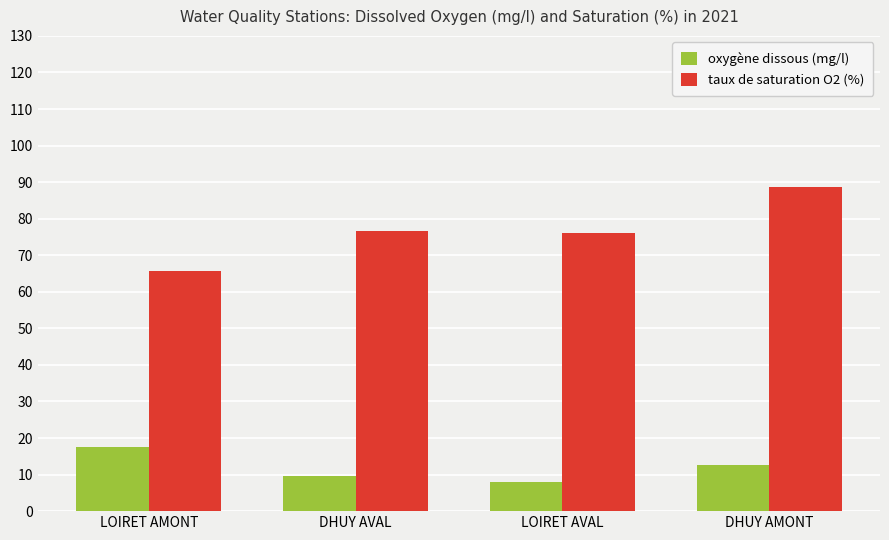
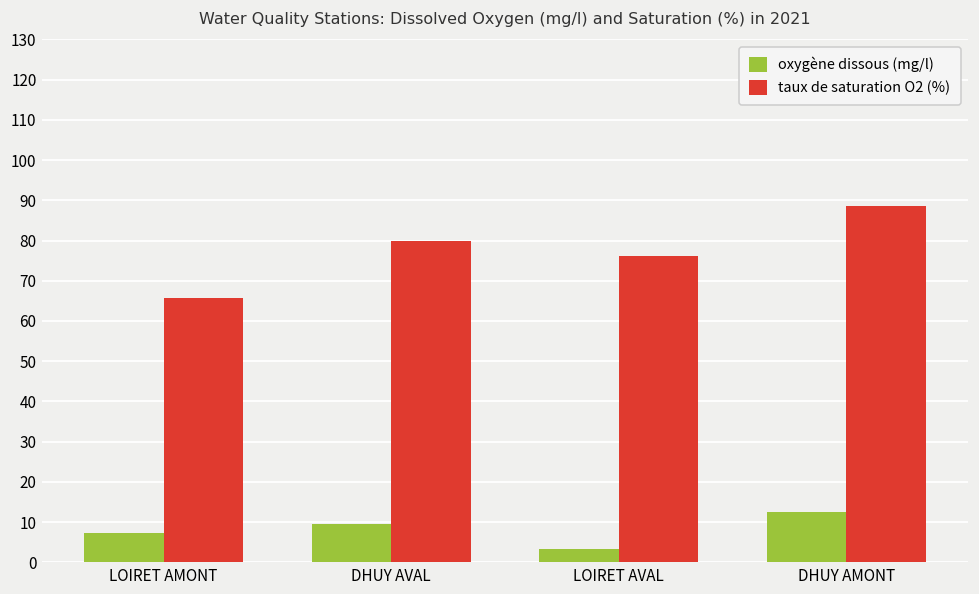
oxygène dissous (mg/l), LOIRET AMONT: 17 -> 7
taux de saturation O2 (%), DHUY AVAL: 77 -> 80
oxygène dissous (mg/l), LOIRET AVAL: 8 -> 3
